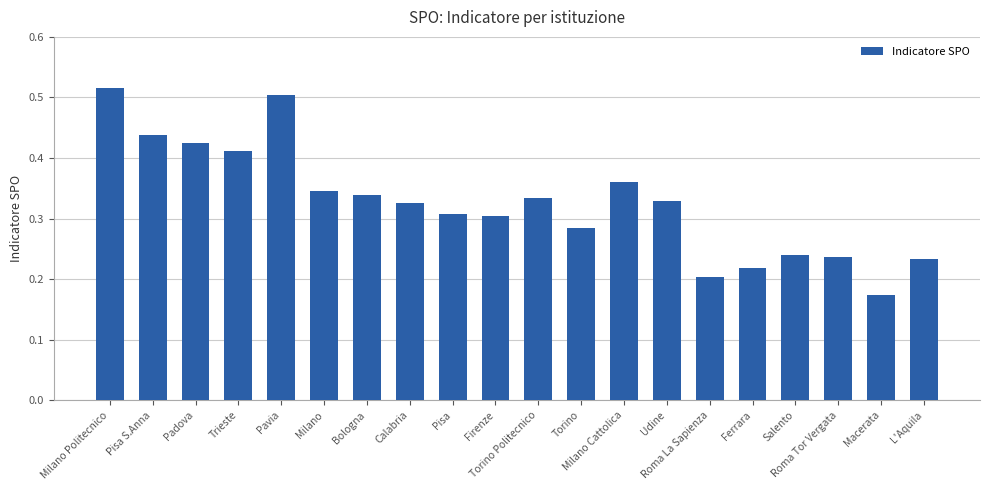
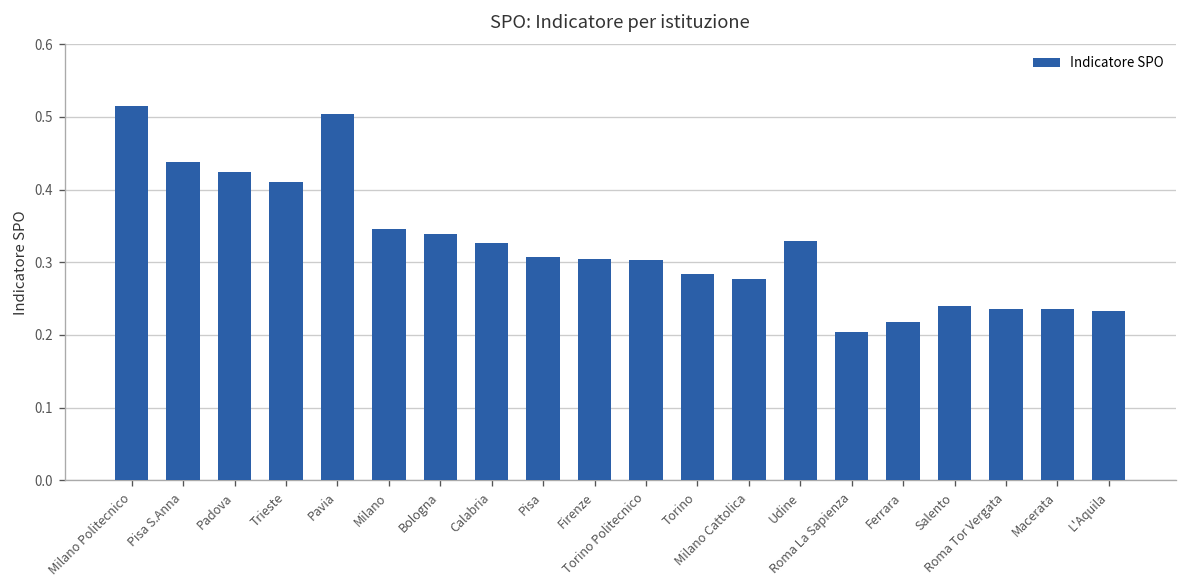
Torino Politecnico: 0.33 -> 0.30
Milano Cattolica: 0.36 -> 0.28
Macerata: 0.17 -> 0.24
